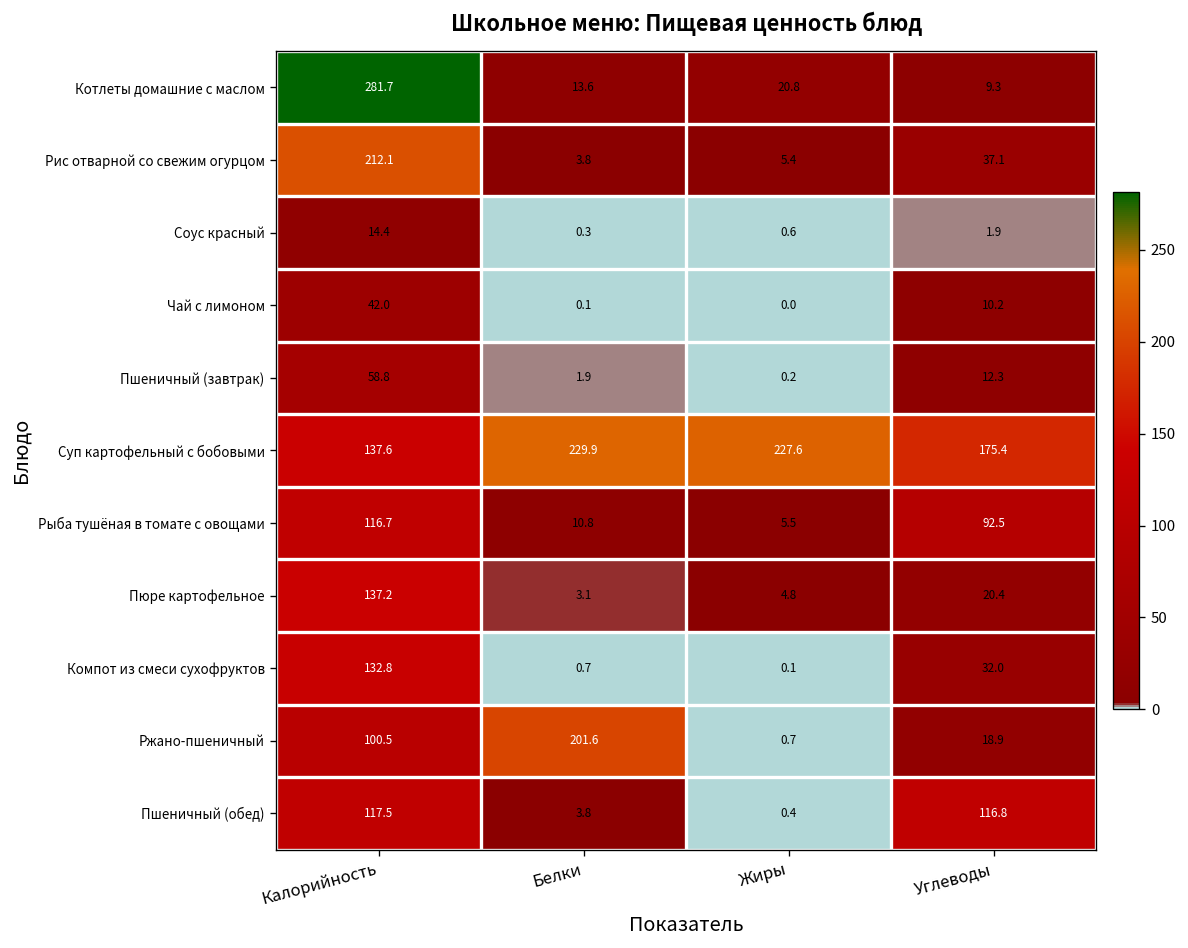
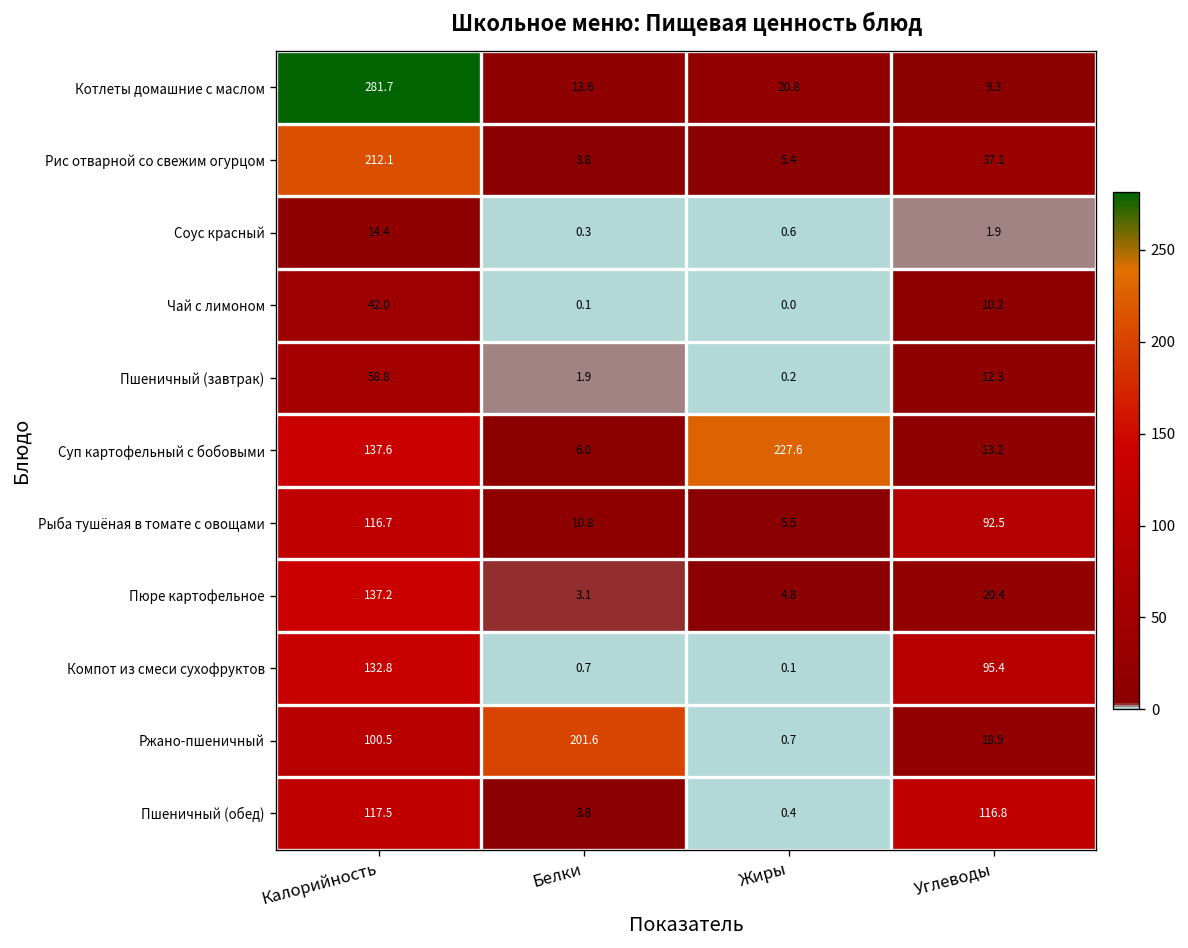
Суп картофельный с бобовыми, Белки: 229.9 -> 6.0
Суп картофельный с бобовыми, Углеводы: 175.4 -> 13.2
Компот из смеси сухофруктов, Углеводы: 32.0 -> 95.4
